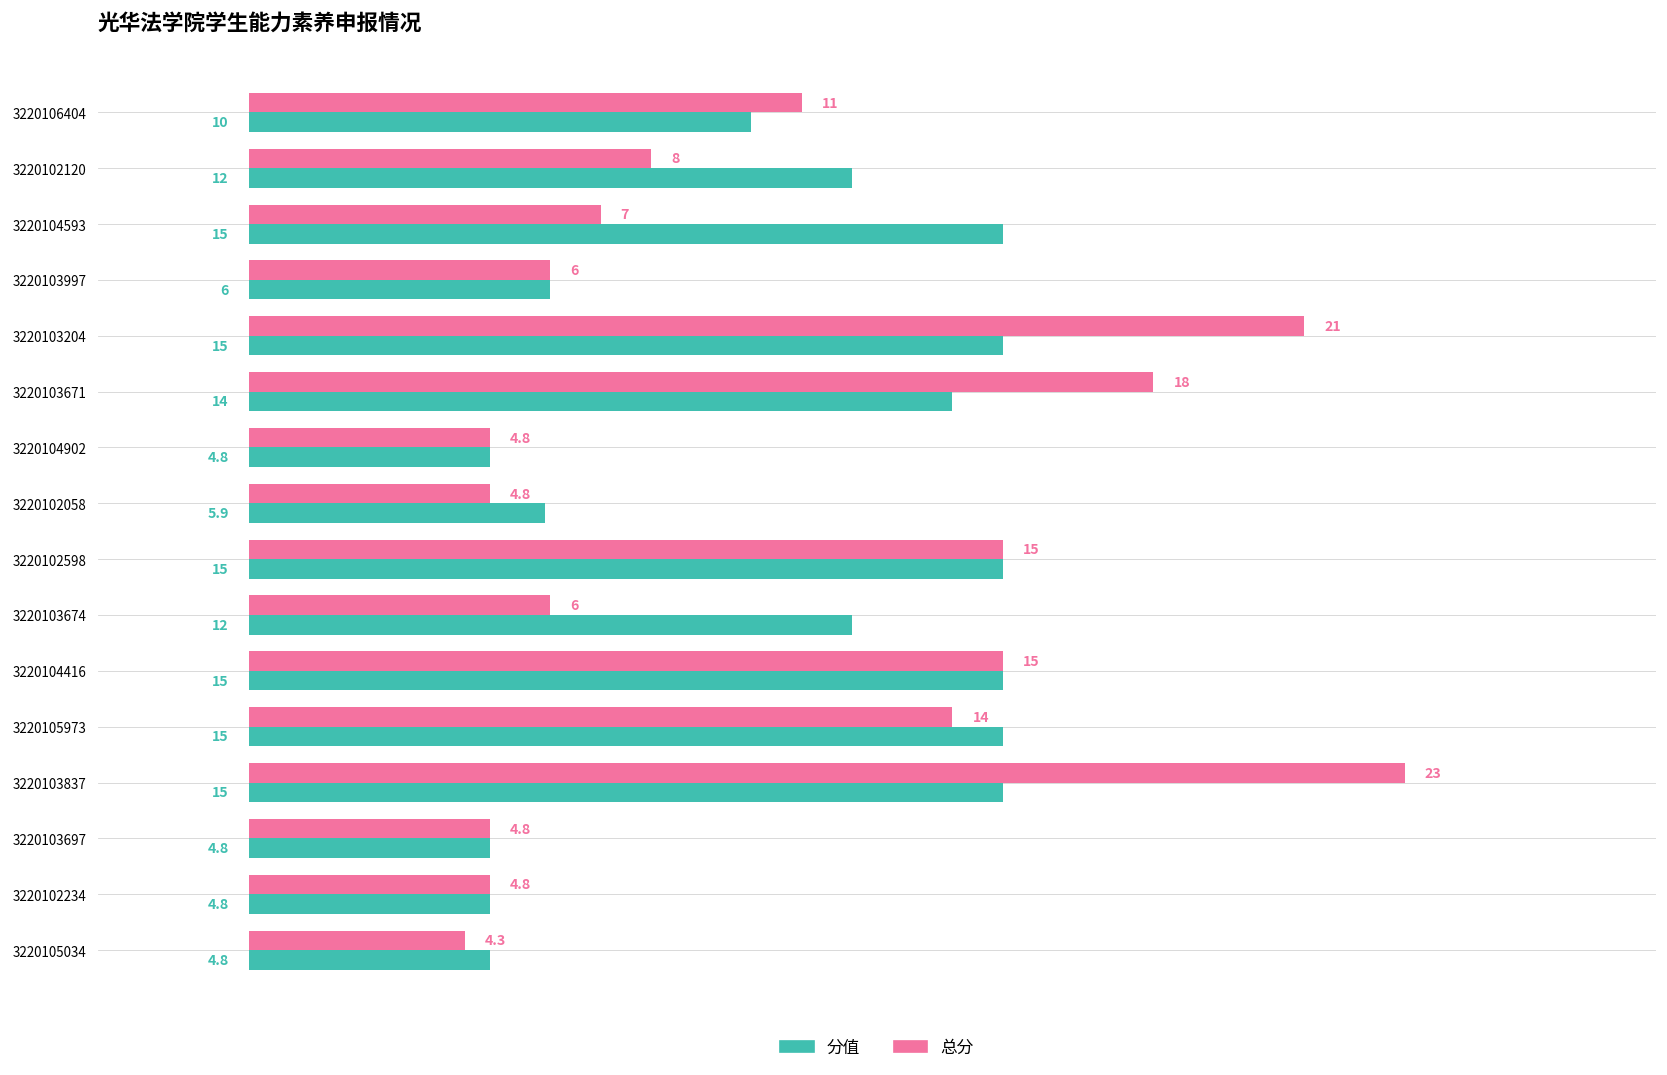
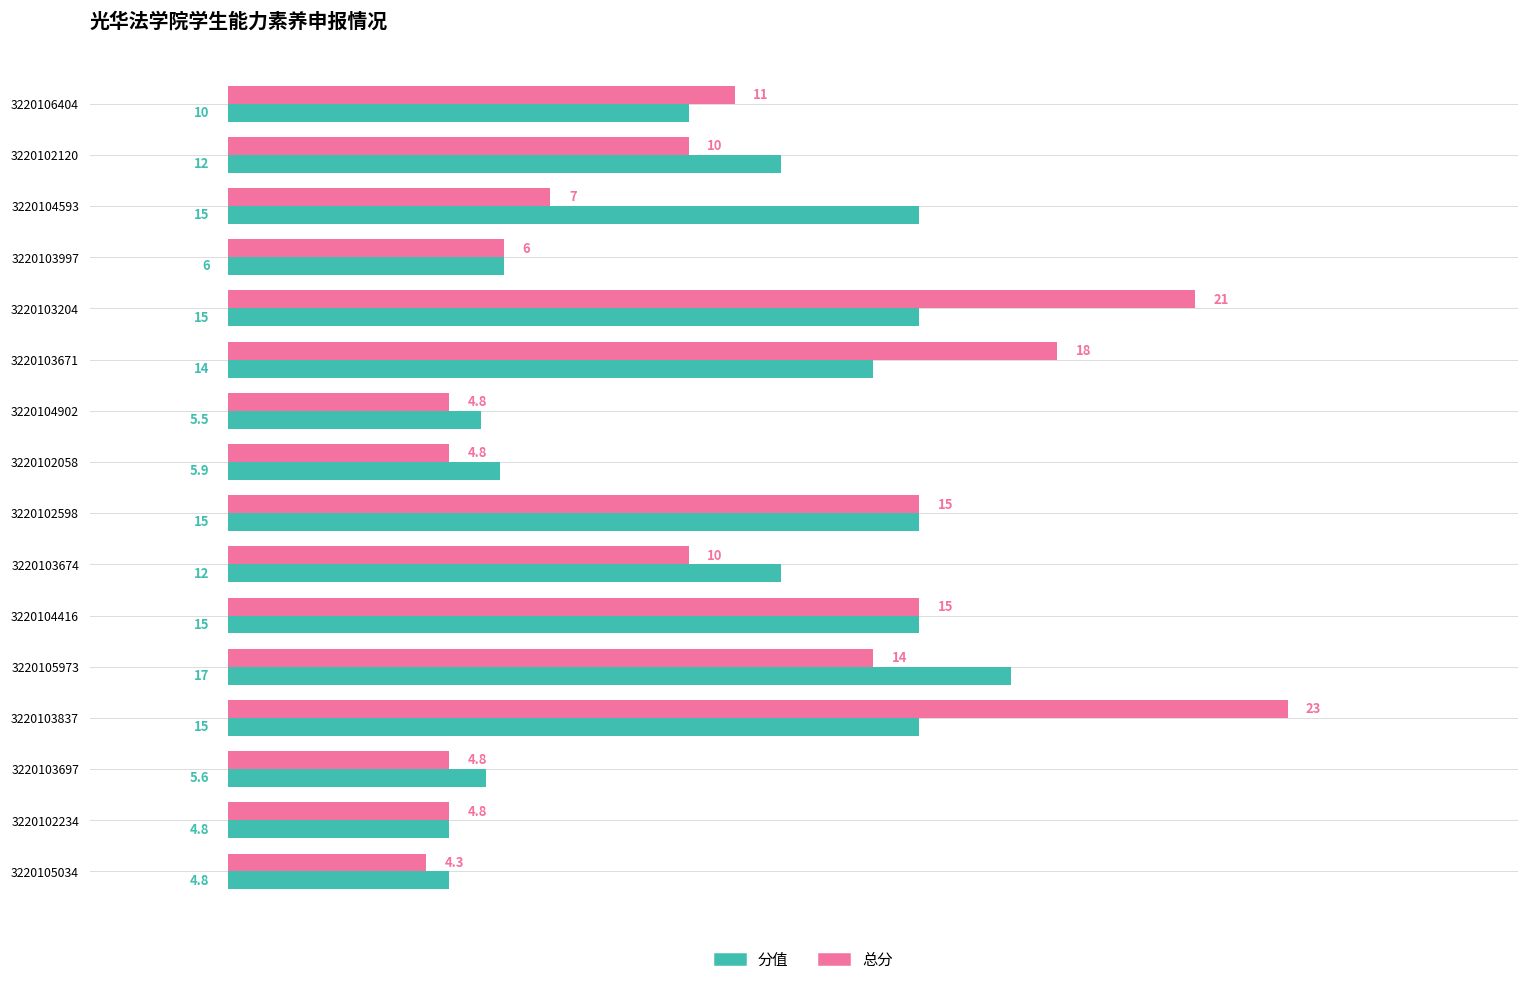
总分, 3220102120: 8 -> 10
分值, 3220104902: 4.8 -> 5.5
总分, 3220103674: 6 -> 10
分值, 3220105973: 15 -> 17
分值, 3220103697: 4.8 -> 5.6
